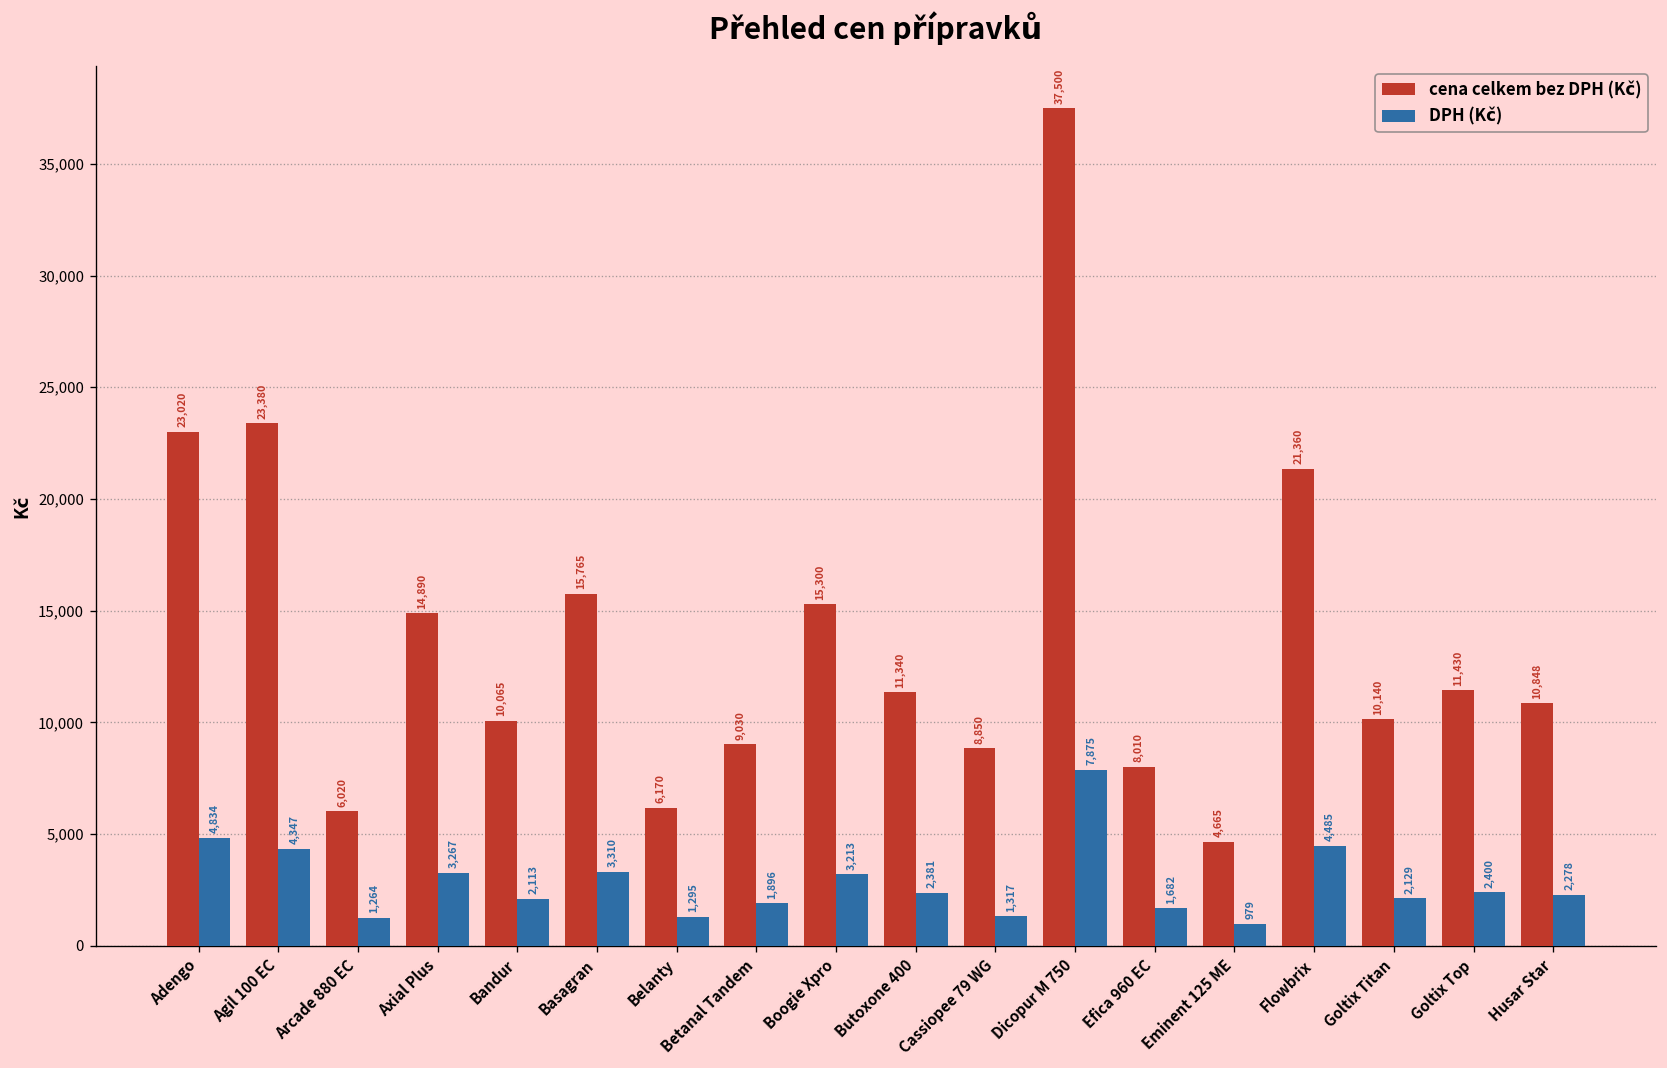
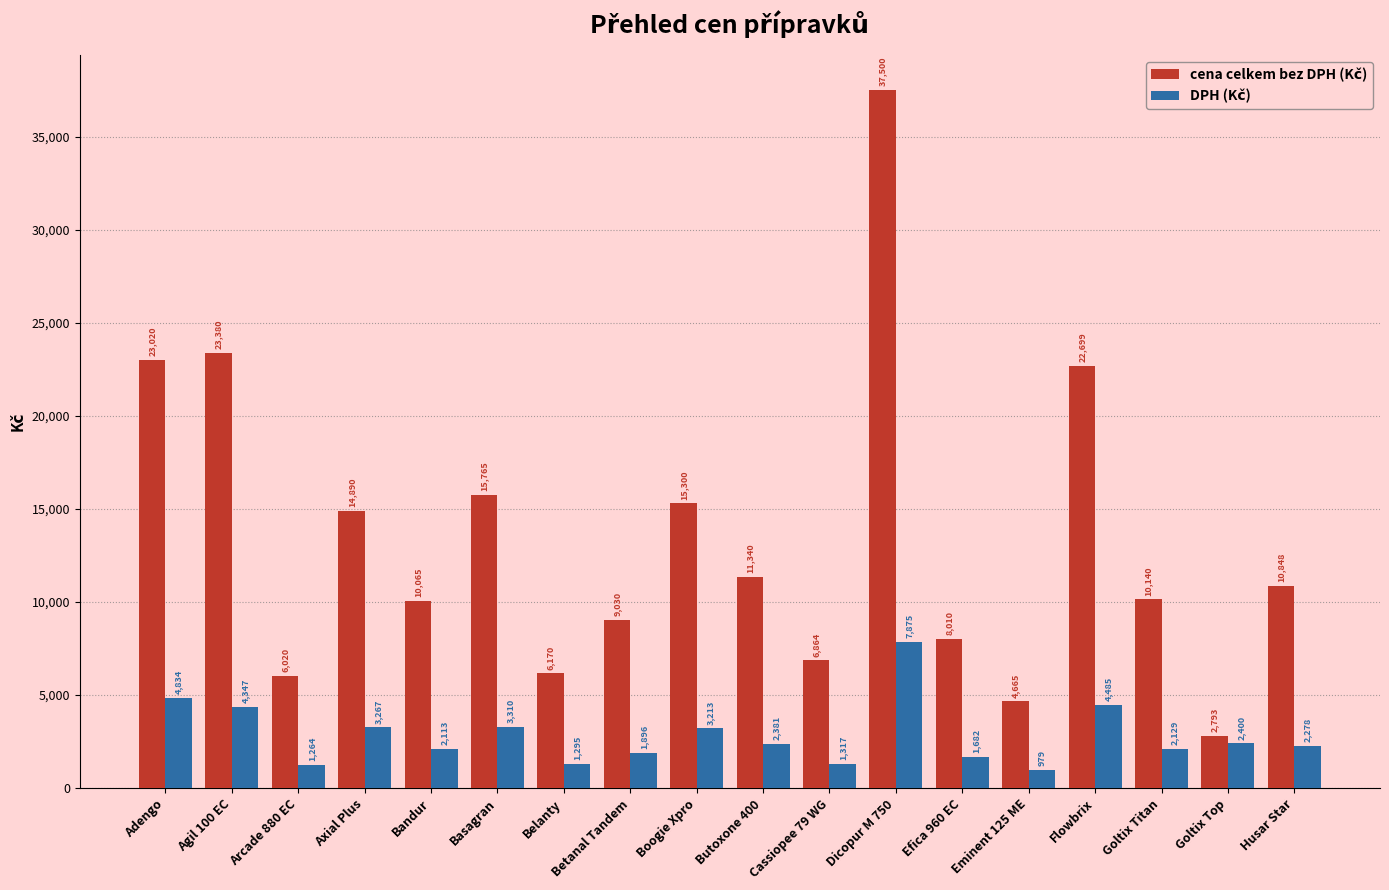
cena celkem bez DPH (Kč), Cassiopee 79 WG: 8,850 -> 6,864
cena celkem bez DPH (Kč), Flowbrix: 21,360 -> 22,699
cena celkem bez DPH (Kč), Goltix Top: 11,430 -> 2,793
